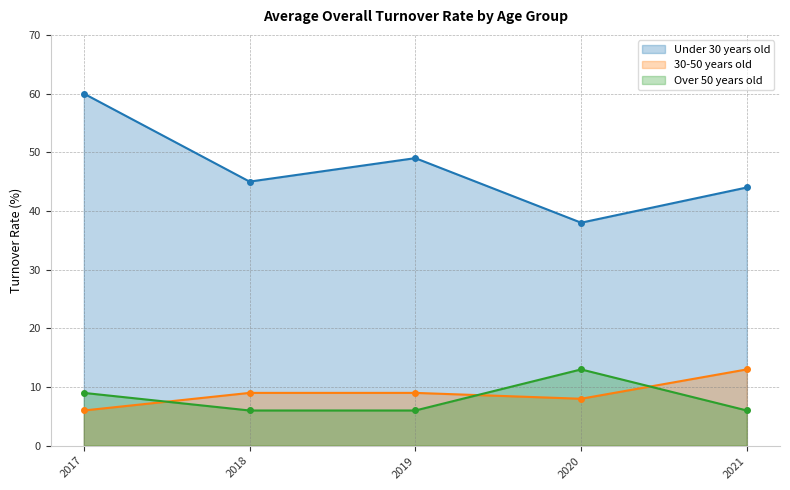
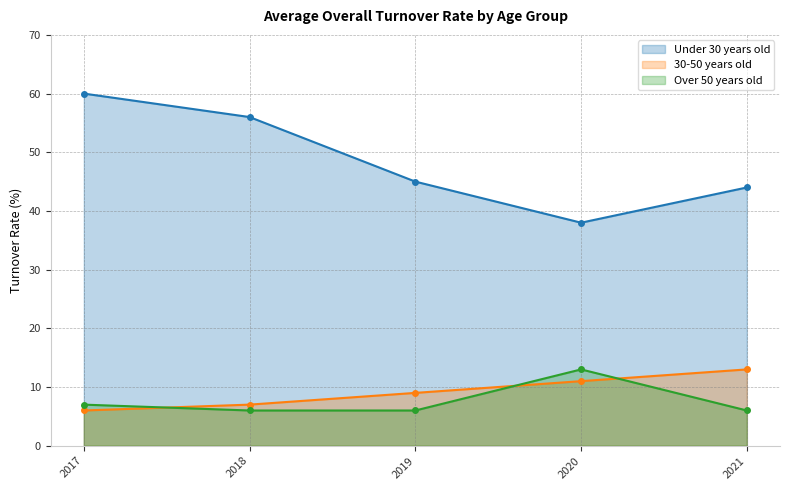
Over 50 years old, 2017: 9 -> 7
Under 30 years old, 2018: 45 -> 56
30-50 years old, 2018: 9 -> 7
Under 30 years old, 2019: 49 -> 45
30-50 years old, 2020: 8 -> 11
